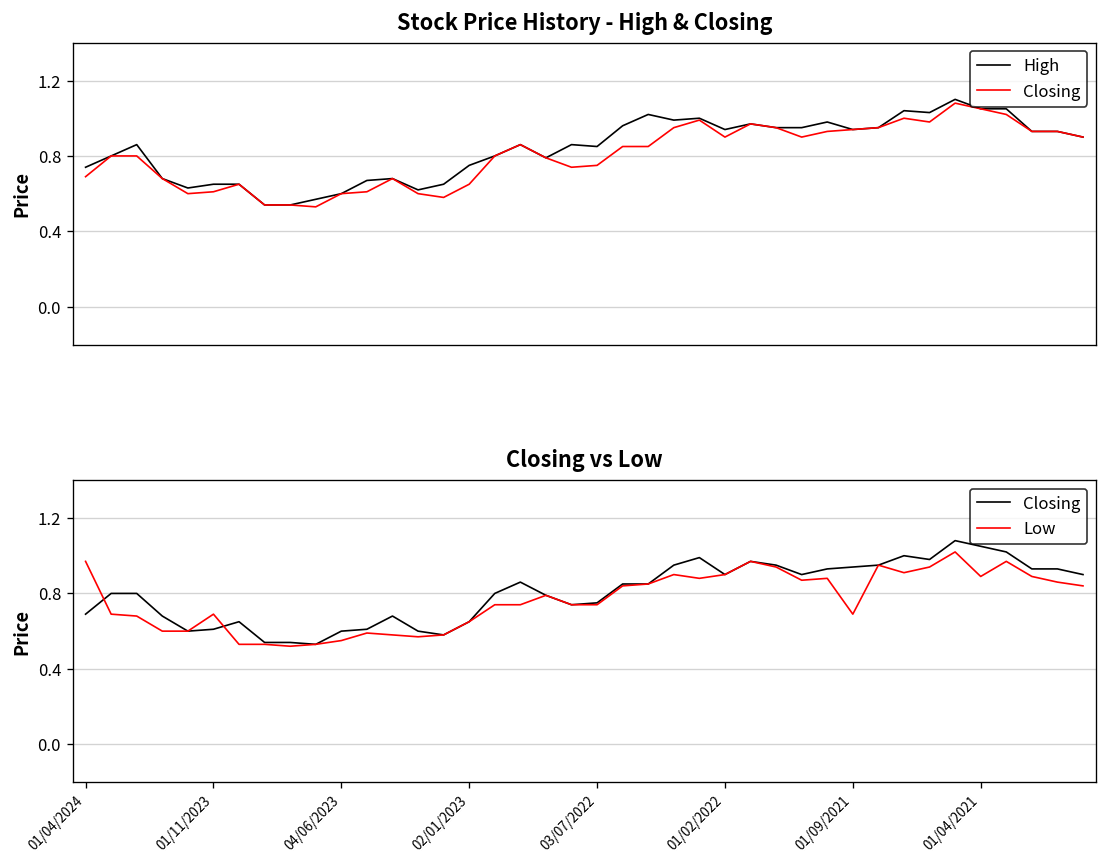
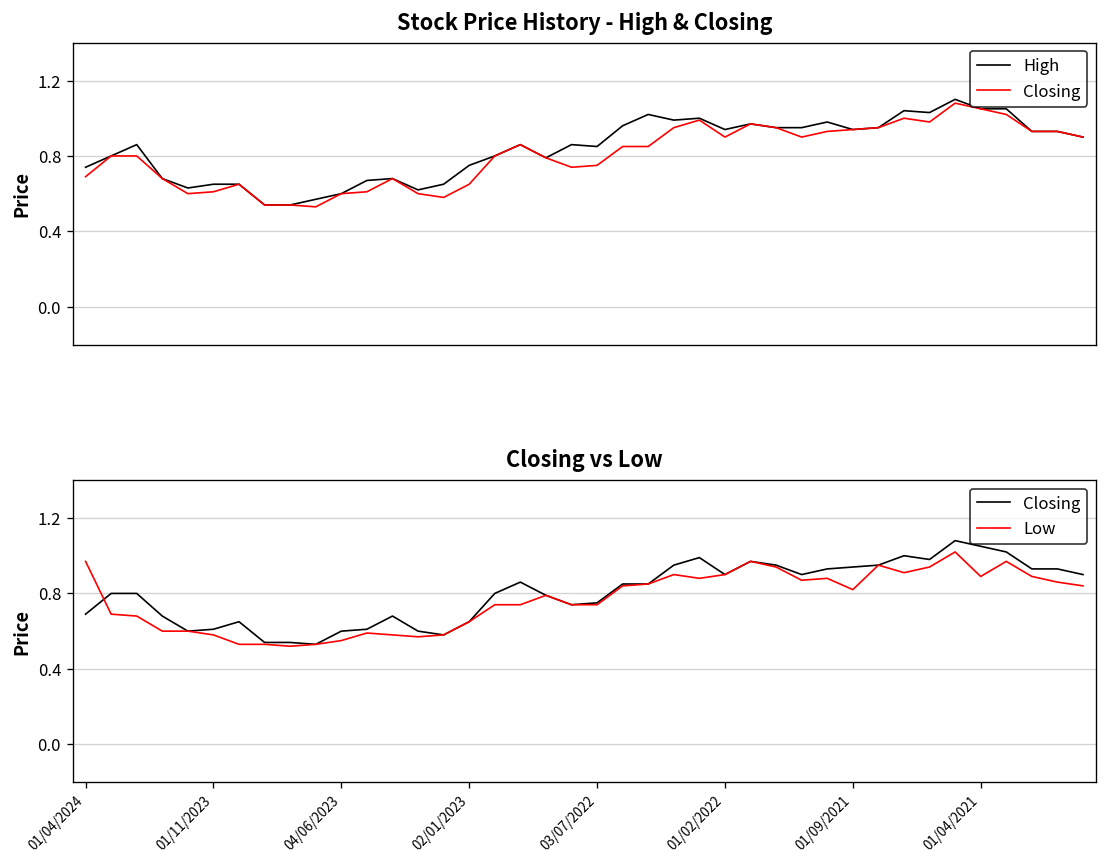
Closing vs Low, Low, 01/11/2023: 0.69 -> 0.58
Closing vs Low, Low, 01/09/2021: 0.69 -> 0.82
